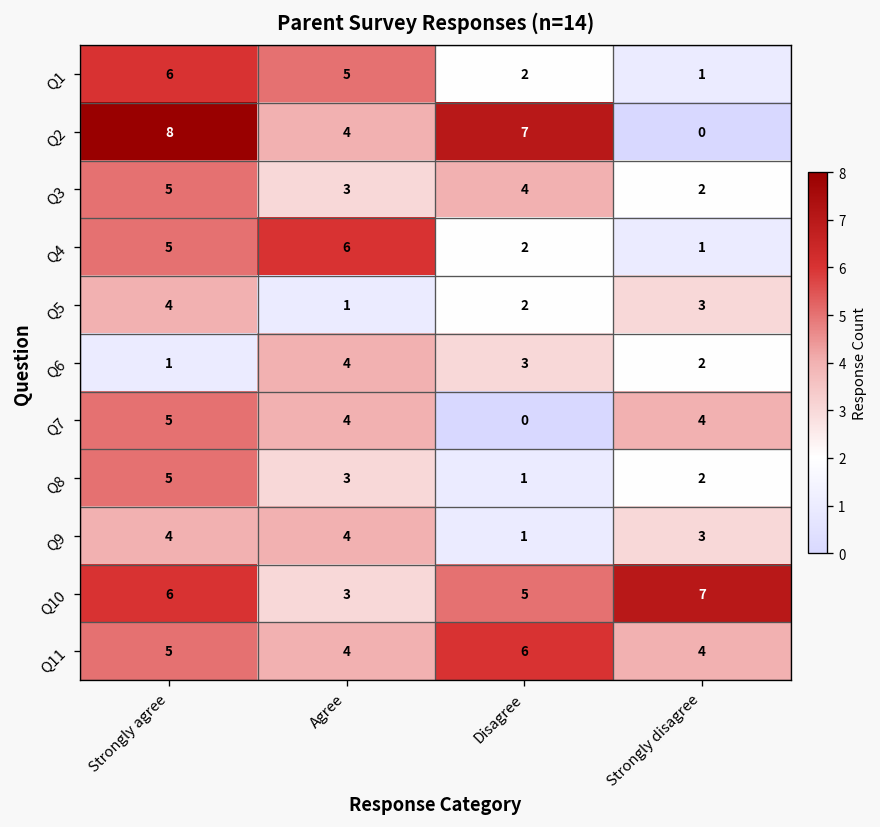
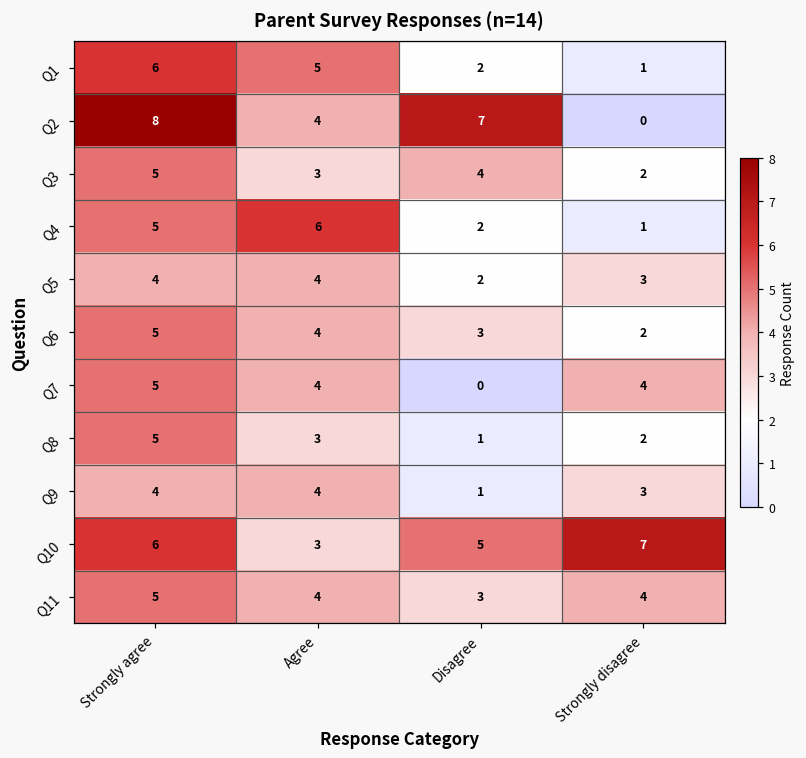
Q5, Agree: 1 -> 4
Q6, Strongly agree: 1 -> 5
Q11, Disagree: 6 -> 3
